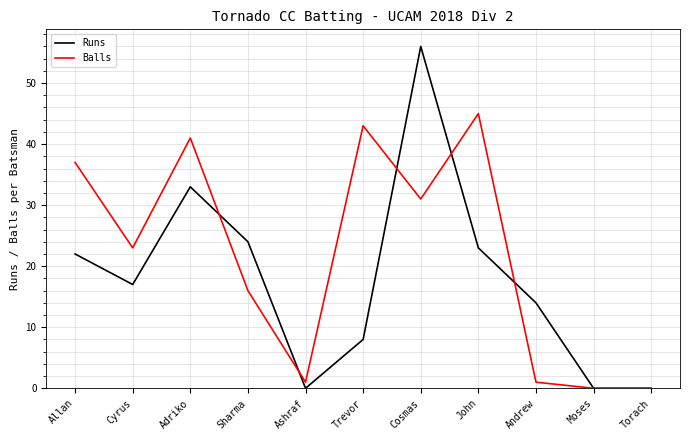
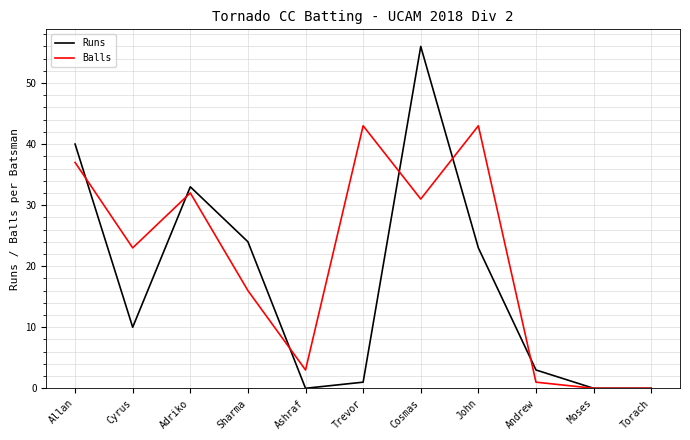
Runs, Allan: 22 -> 40
Runs, Cyrus: 17 -> 10
Balls, Adriko: 41 -> 32
Balls, Ashraf: 1 -> 3
Runs, Trevor: 8 -> 1
Balls, John: 45 -> 43
Runs, Andrew: 14 -> 3
